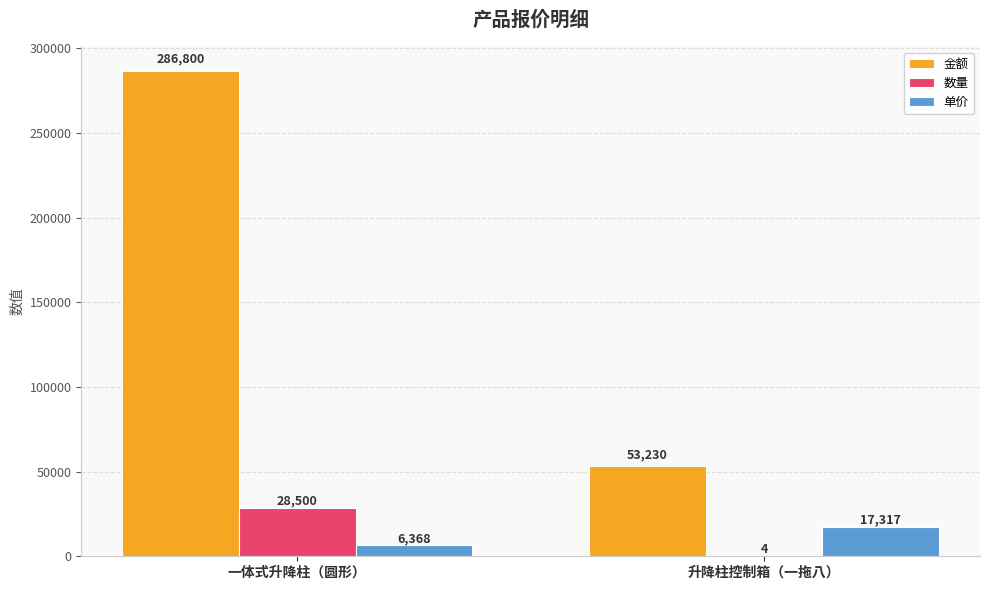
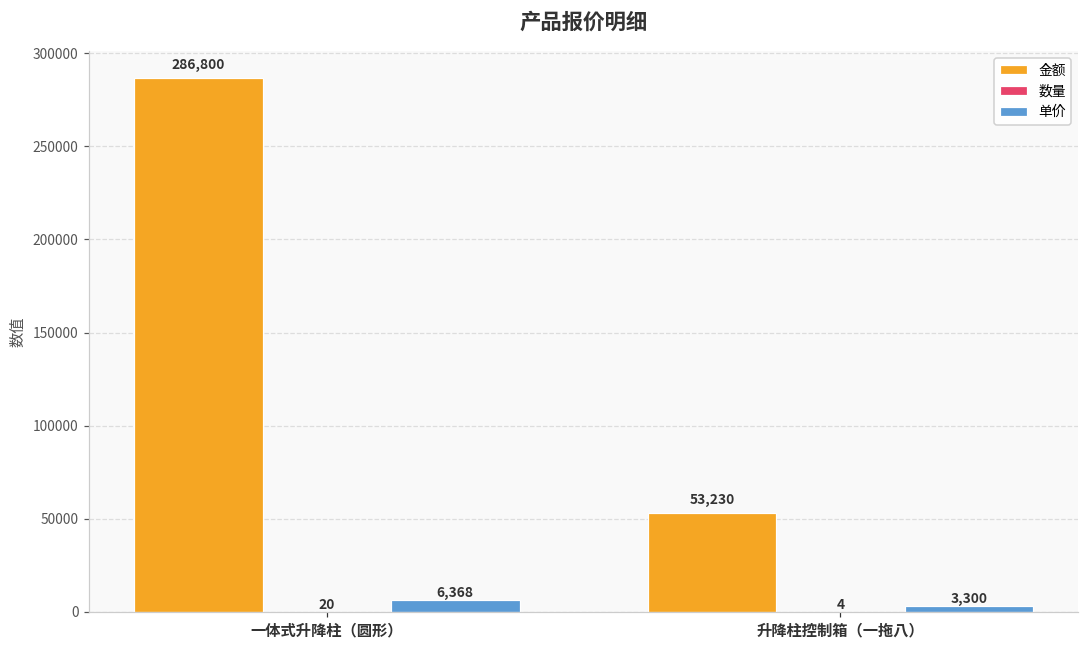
数量, 一体式升降柱（圆形）: 28,500 -> 20
单价, 升降柱控制箱（一拖八）: 17,317 -> 3,300
